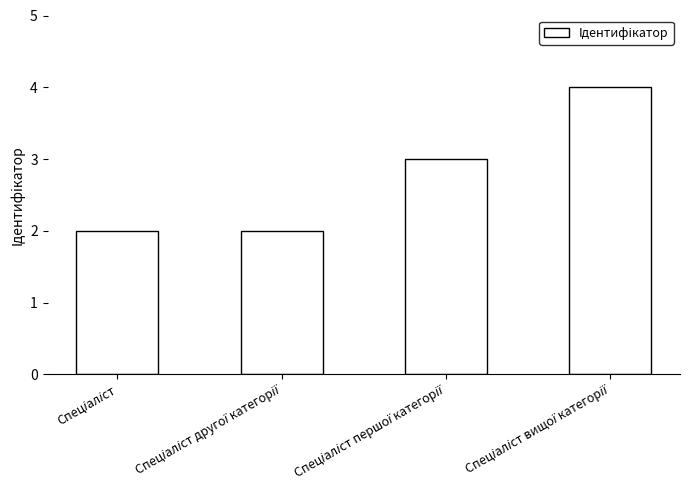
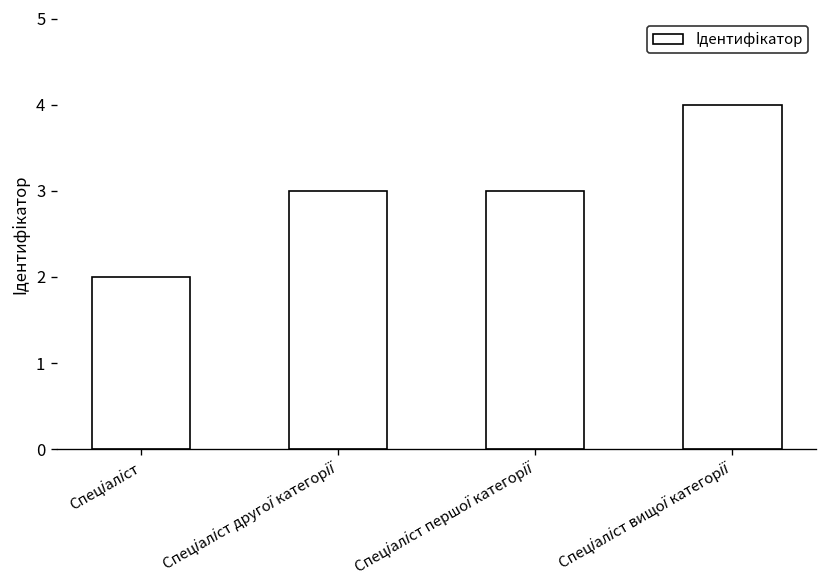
Спеціаліст другої категорії: 2 -> 3
